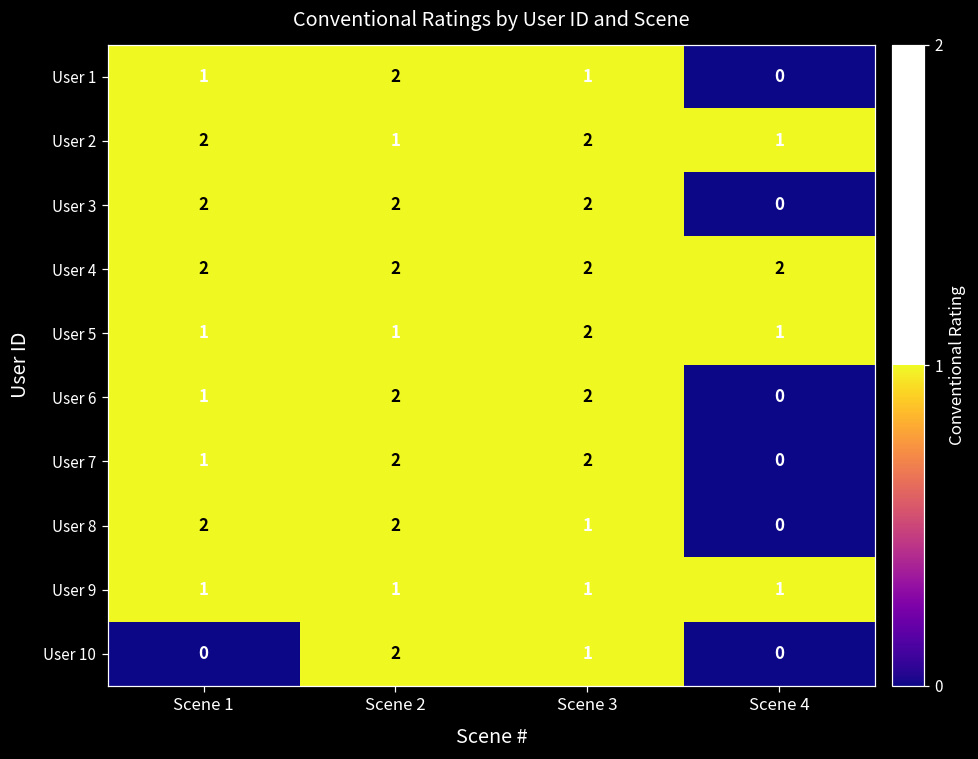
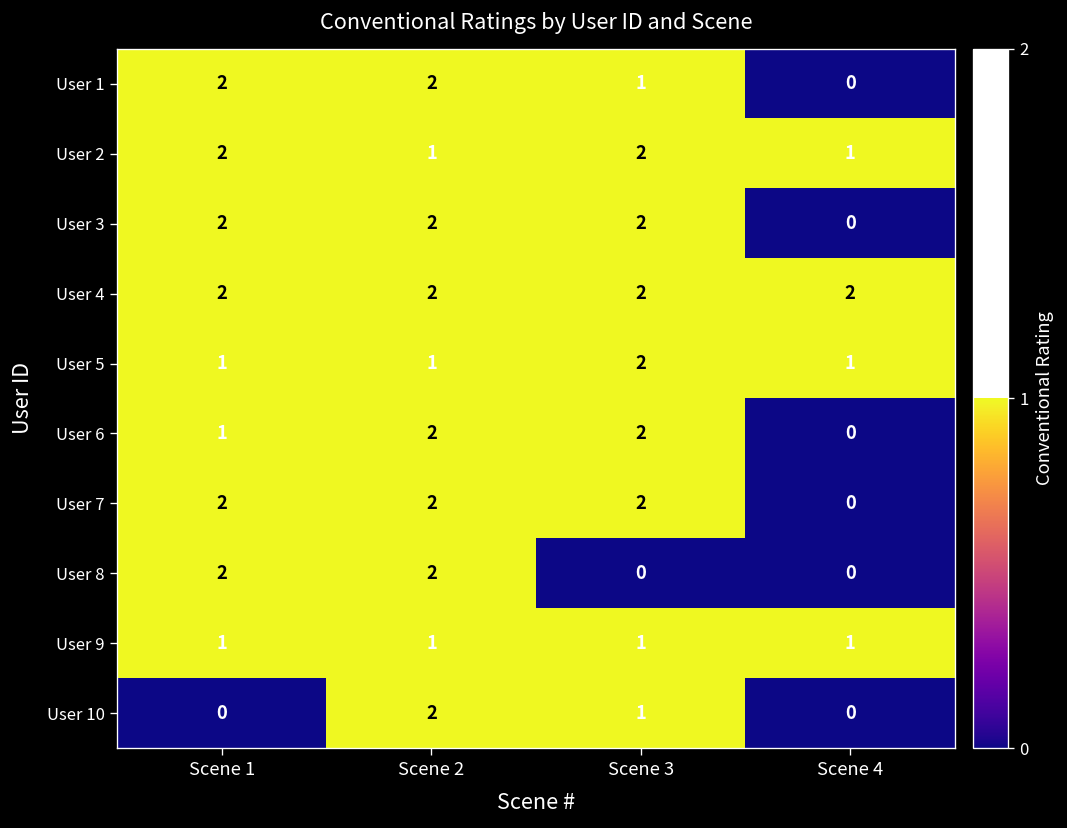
User 1, Scene 1: 1 -> 2
User 7, Scene 1: 1 -> 2
User 8, Scene 3: 1 -> 0
